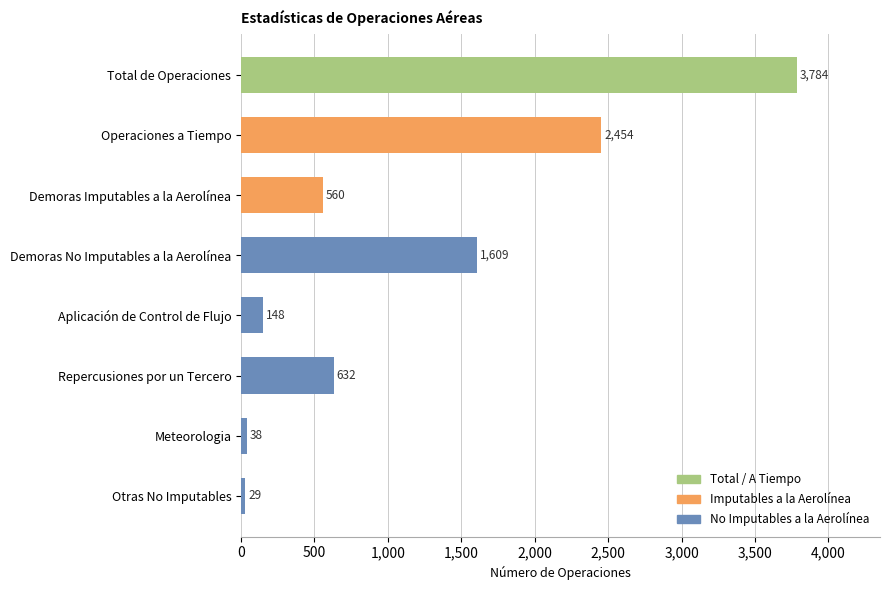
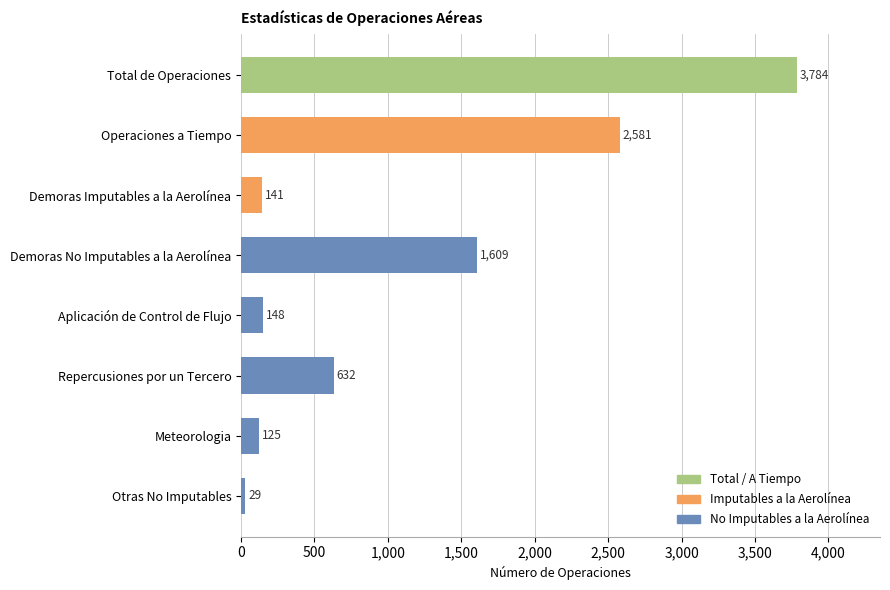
Operaciones a Tiempo: 2,454 -> 2,581
Demoras Imputables a la Aerolínea: 560 -> 141
Meteorologia: 38 -> 125
